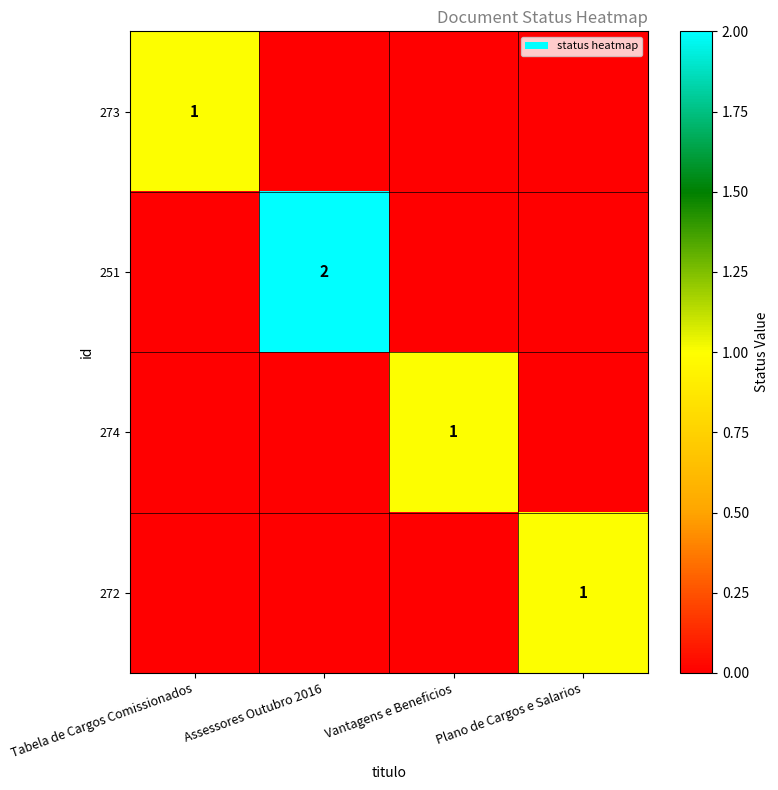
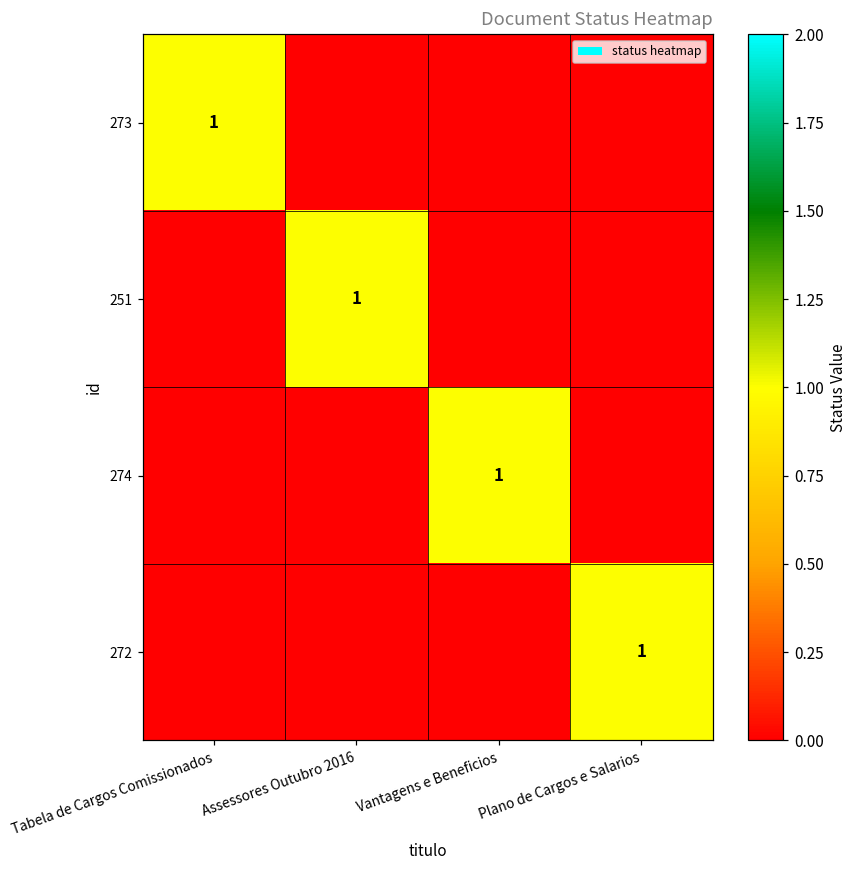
251, Assessores Outubro 2016: 2 -> 1
